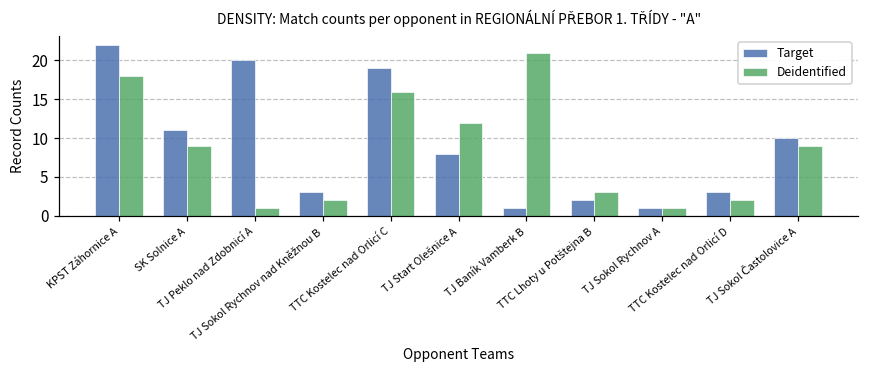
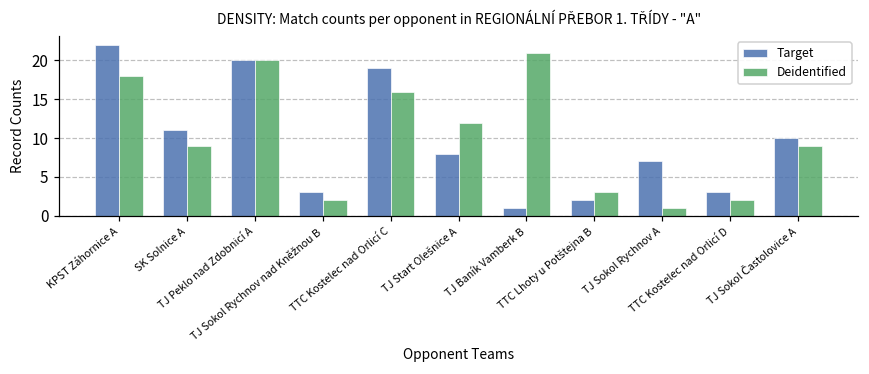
Deidentified, TJ Peklo nad Zdobnicí A: 1 -> 20
Target, TJ Sokol Rychnov A: 1 -> 7
